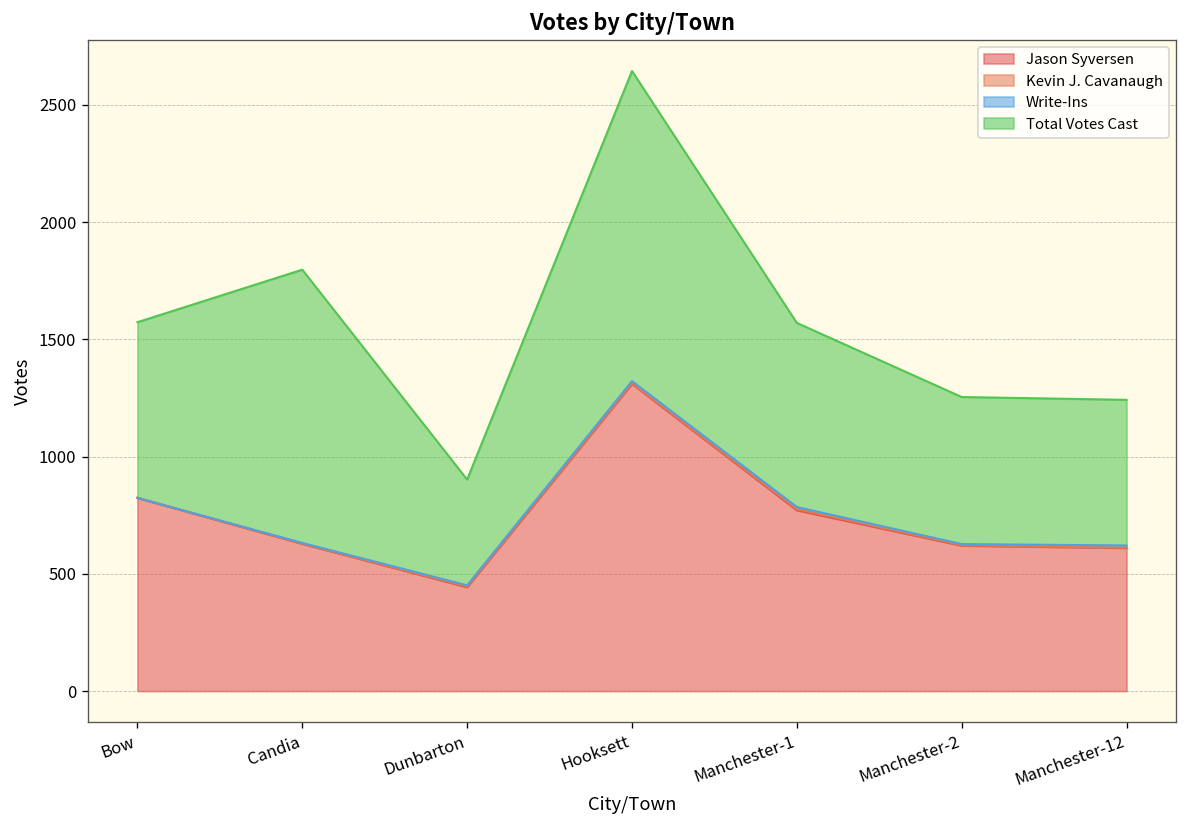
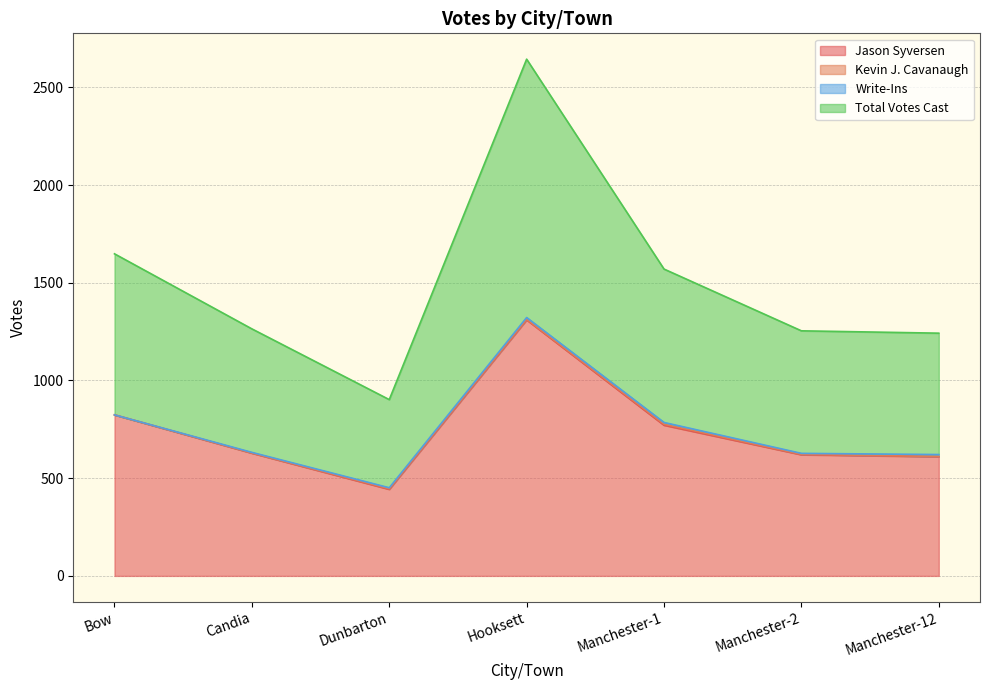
Total Votes Cast, Bow: 750 -> 820
Total Votes Cast, Candia: 1170 -> 630
